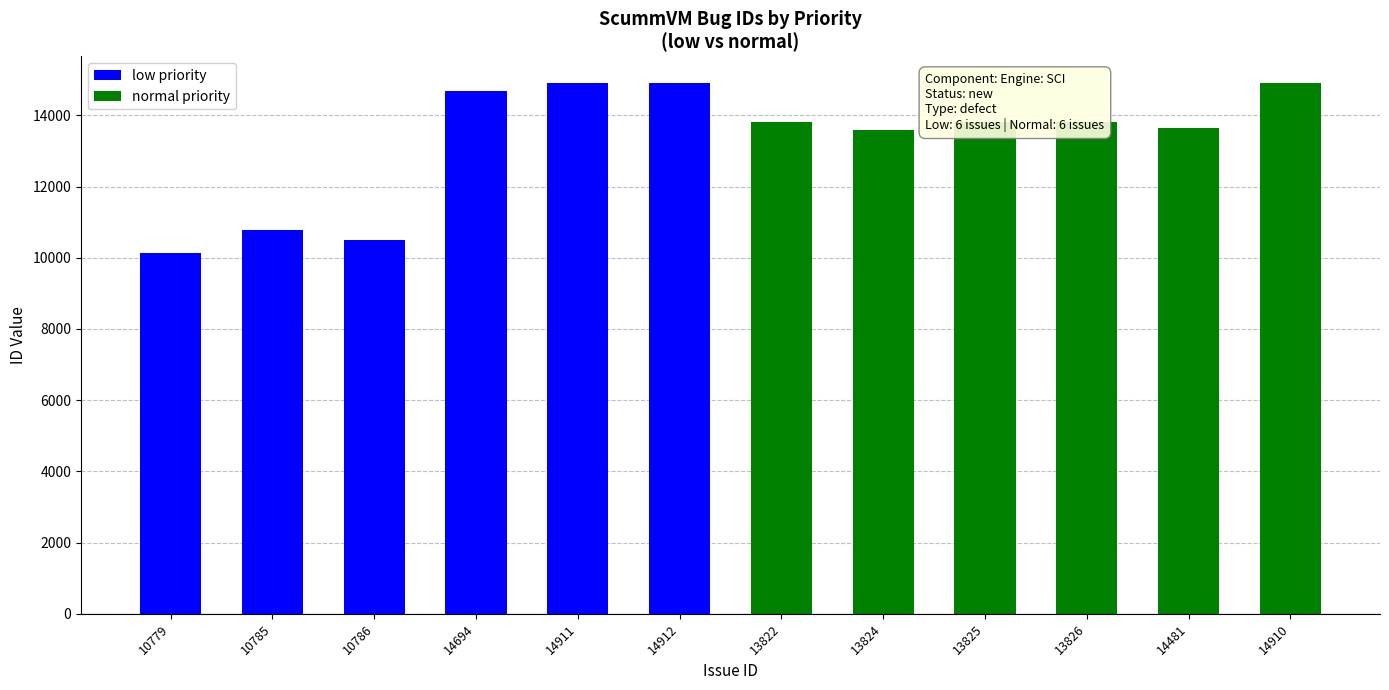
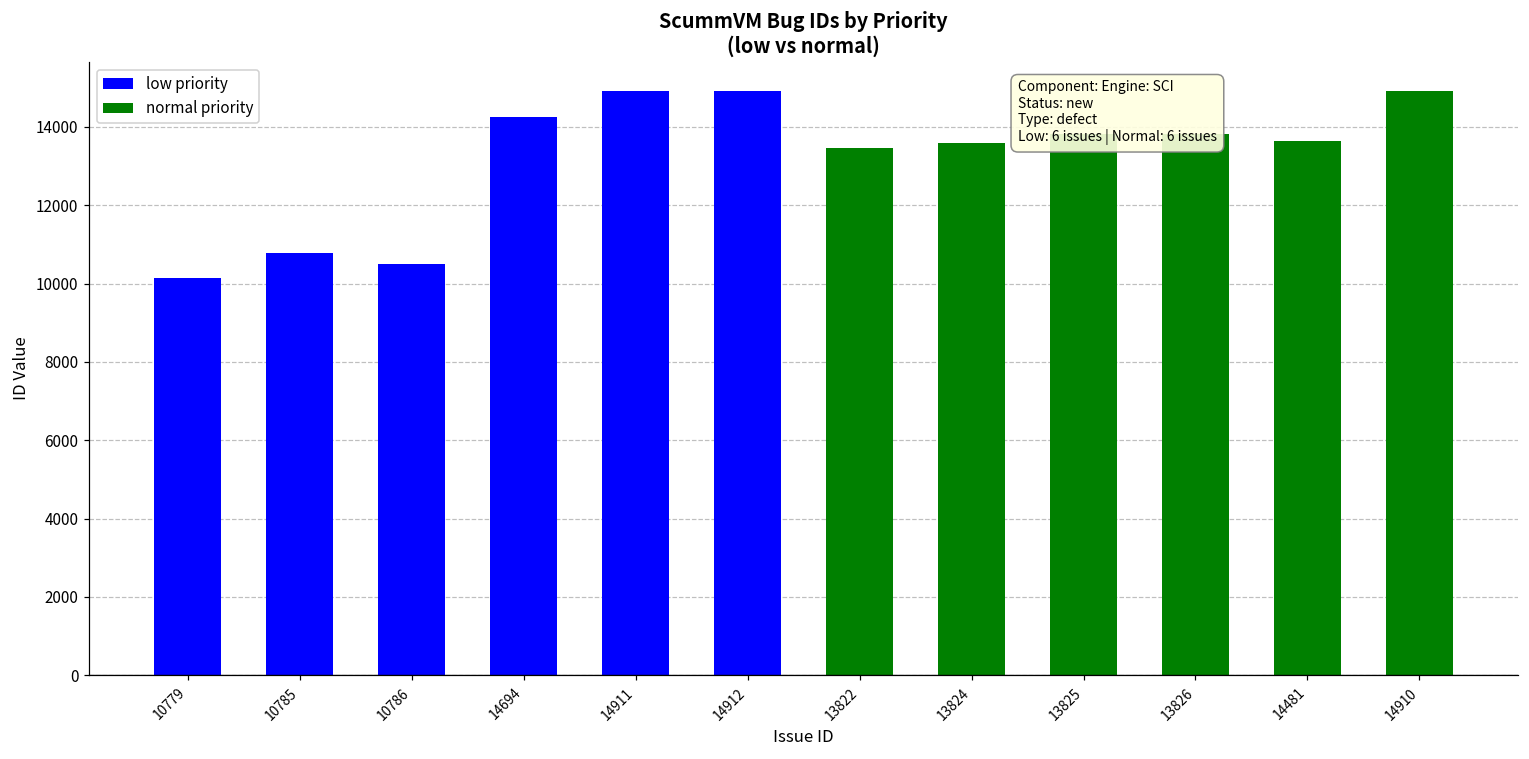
low priority, 14694: 14700 -> 14200
normal priority, 13822: 13800 -> 13500
